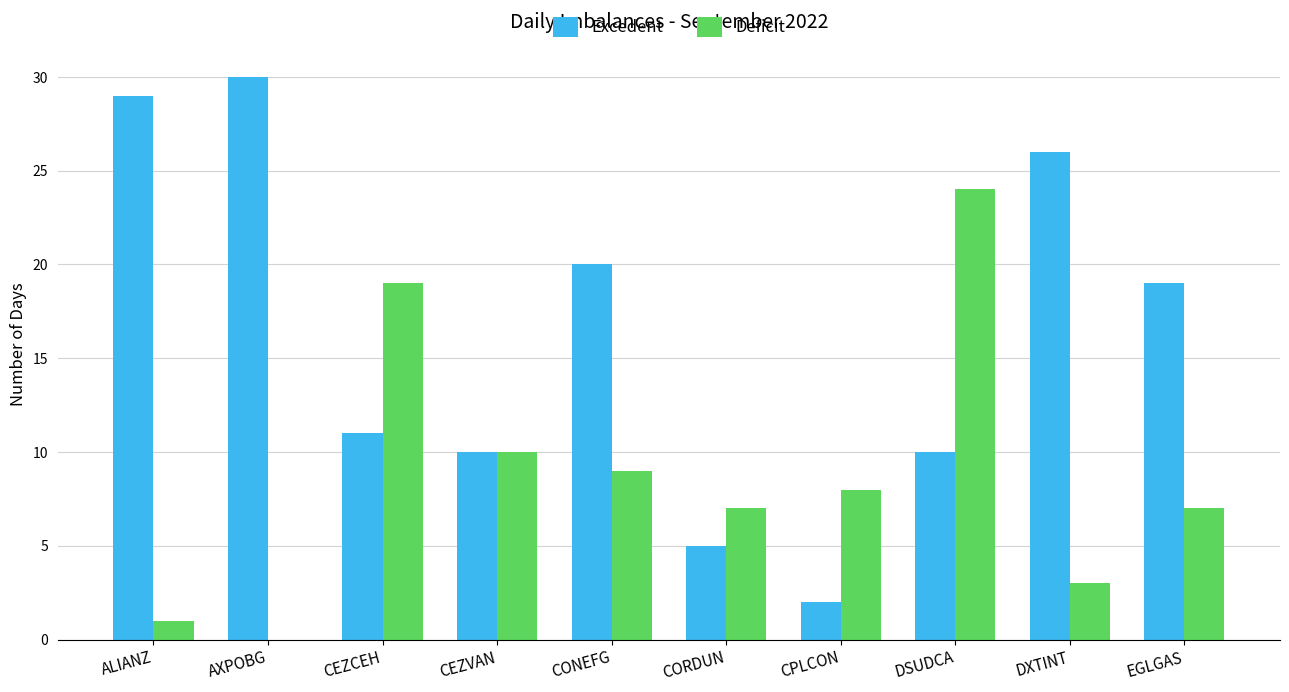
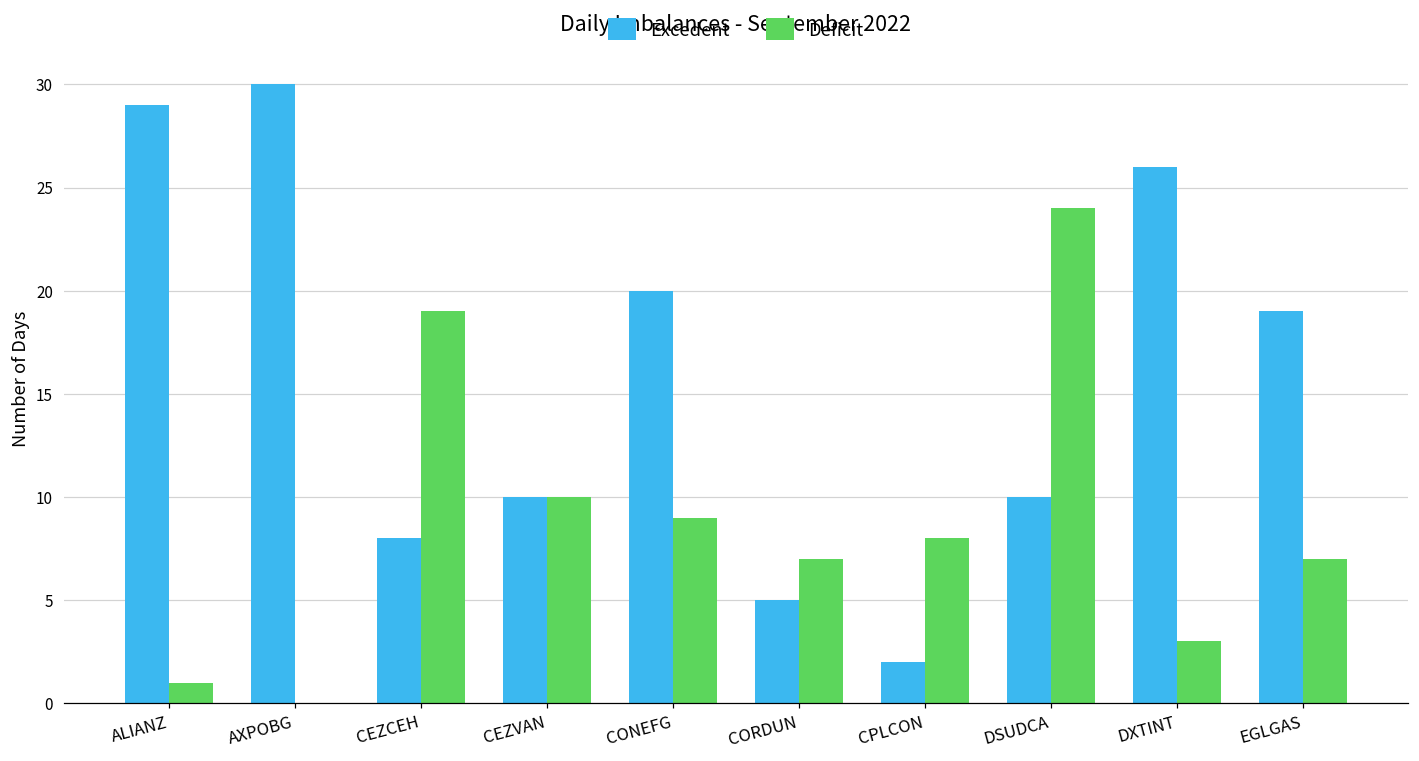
Excedent, CEZCEH: 11 -> 8
